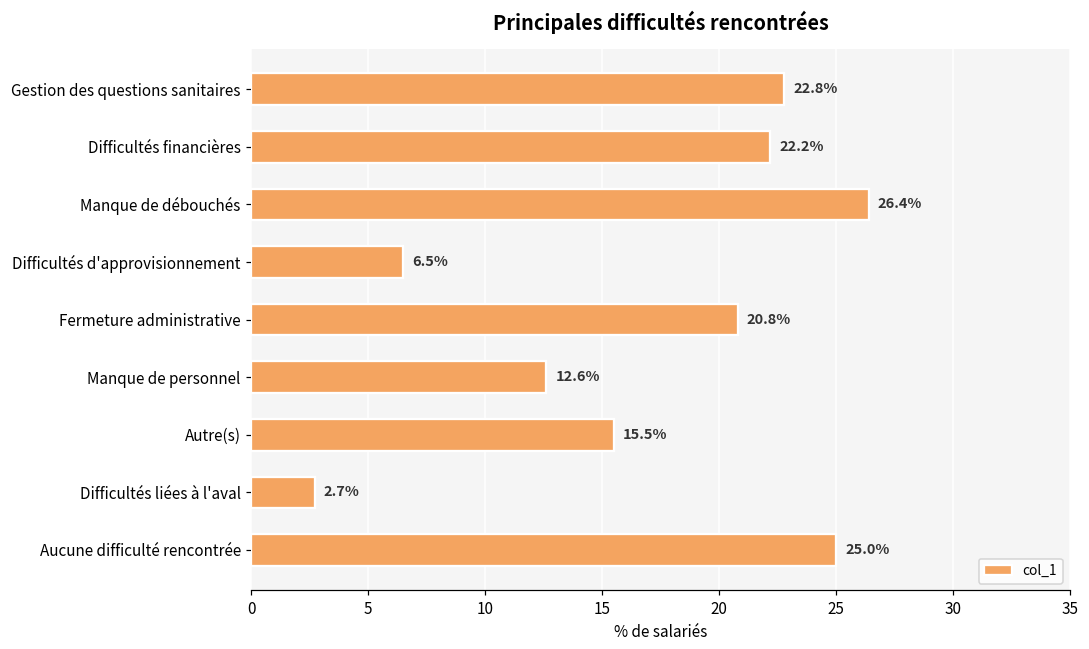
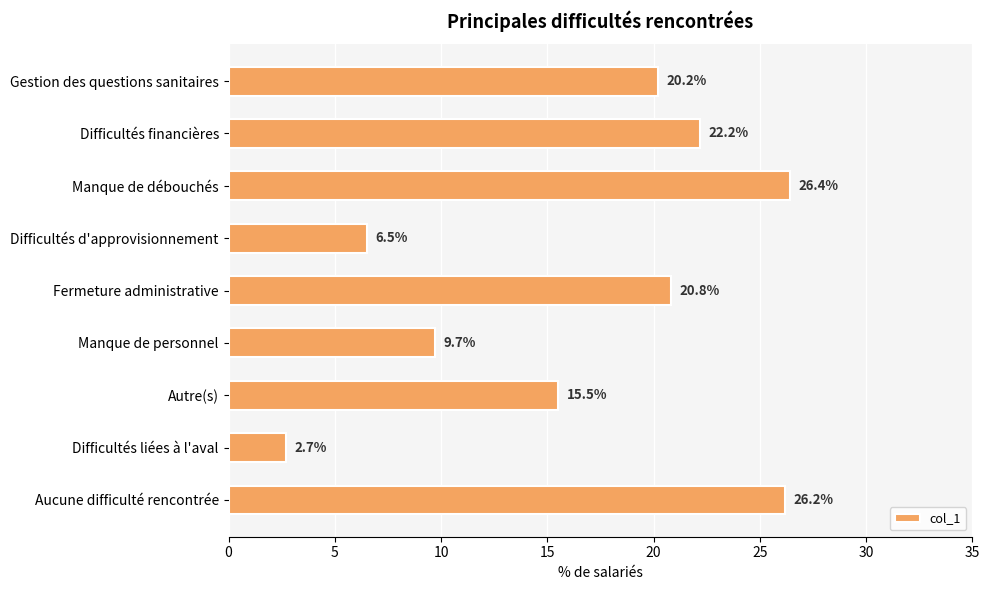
Gestion des questions sanitaires: 22.8% -> 20.2%
Manque de personnel: 12.6% -> 9.7%
Aucune difficulté rencontrée: 25.0% -> 26.2%
